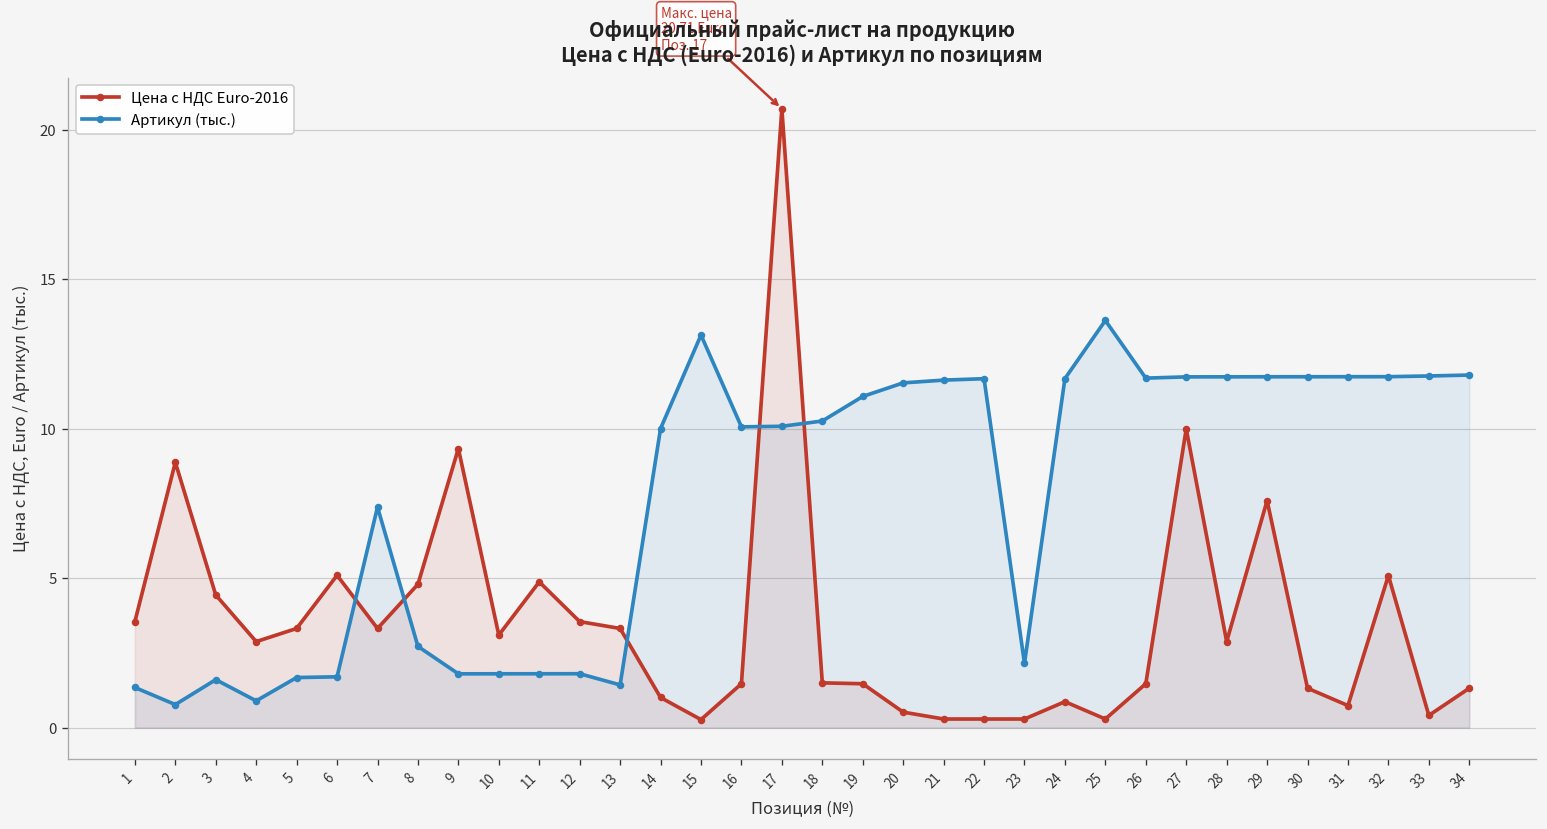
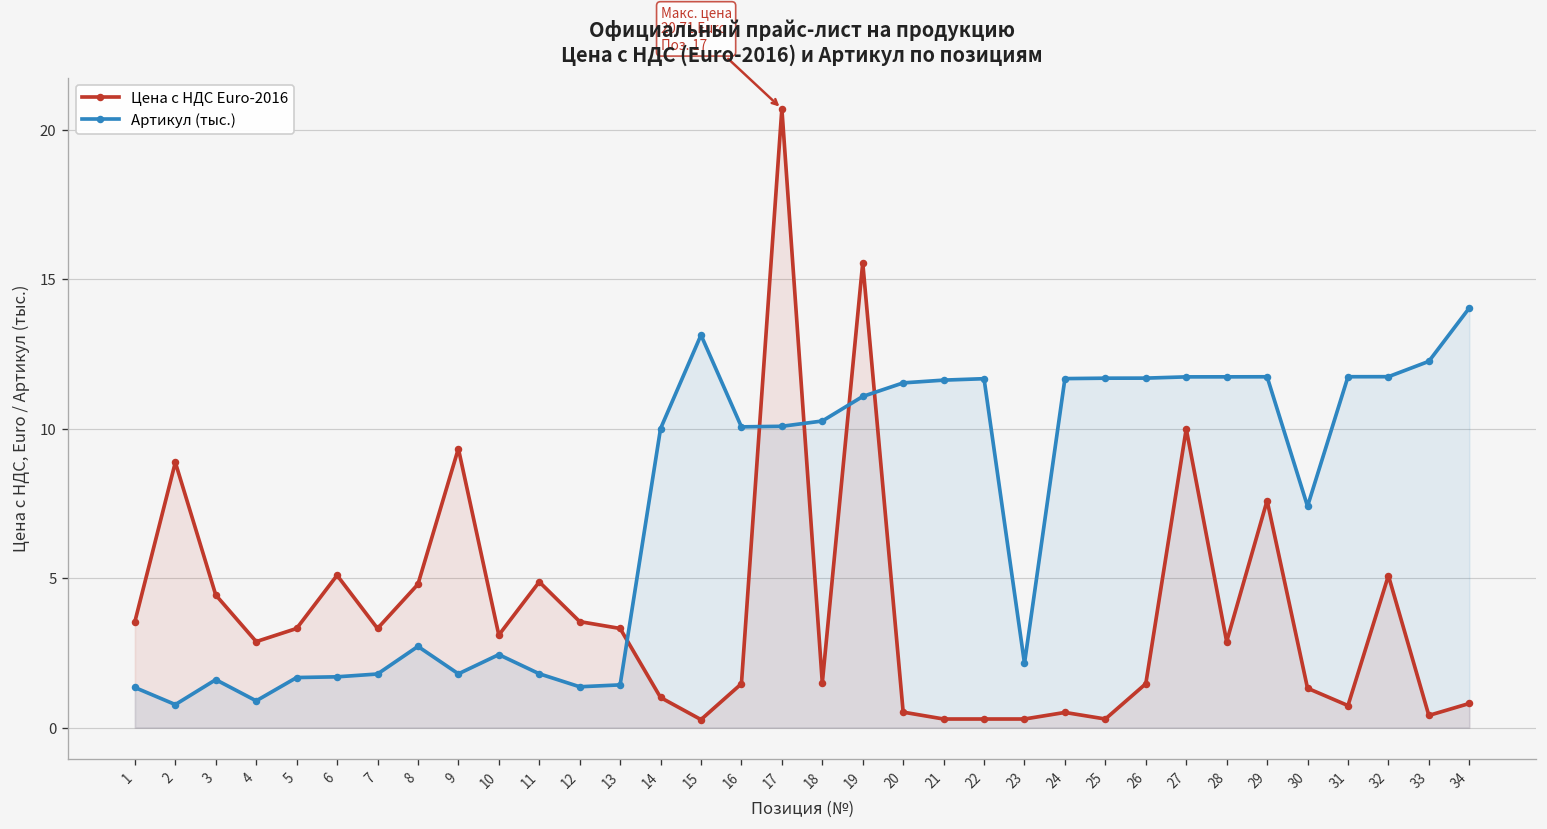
Артикул (тыс.), 7: 7.4 -> 1.8
Артикул (тыс.), 10: 1.8 -> 2.4
Артикул (тыс.), 12: 1.8 -> 1.4
Цена с НДС Euro-2016, 19: 1.5 -> 15.6
Цена с НДС Euro-2016, 24: 0.9 -> 0.5
Артикул (тыс.), 25: 13.6 -> 11.7
Артикул (тыс.), 30: 11.7 -> 7.4
Артикул (тыс.), 33: 11.8 -> 12.3
Цена с НДС Euro-2016, 34: 1.3 -> 0.8
Артикул (тыс.), 34: 11.8 -> 14.0
